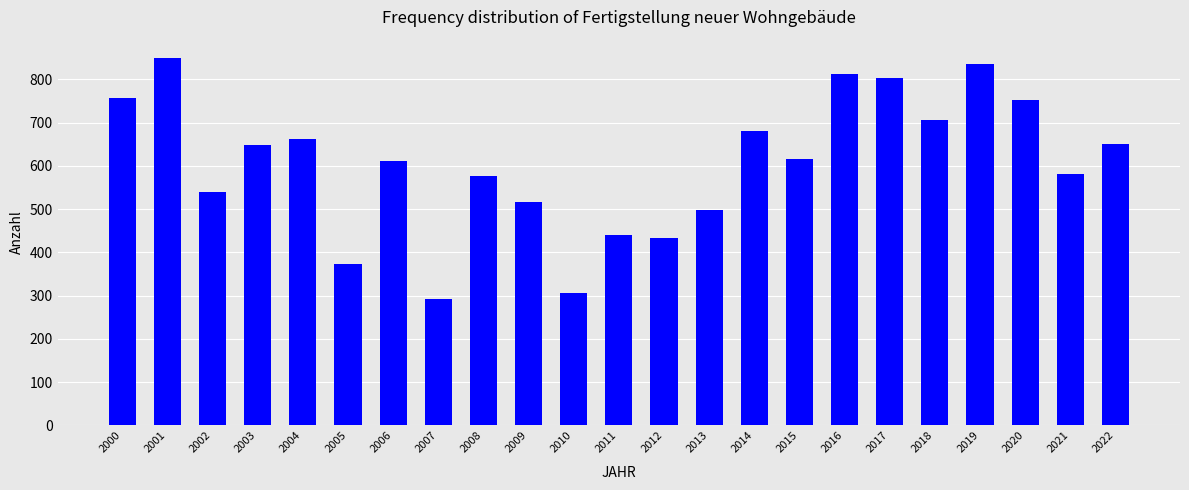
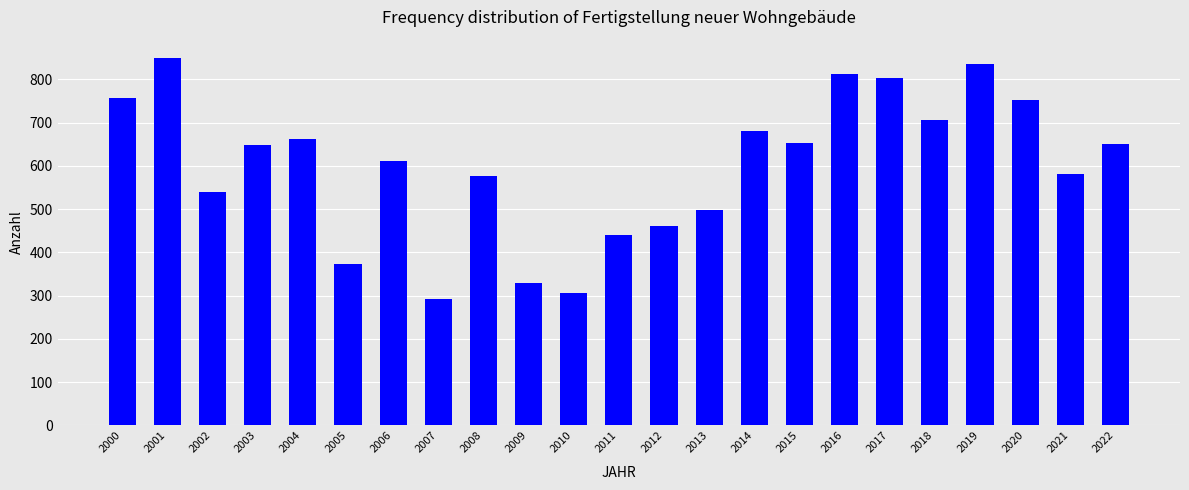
2009: 520 -> 330
2012: 430 -> 460
2015: 620 -> 650
